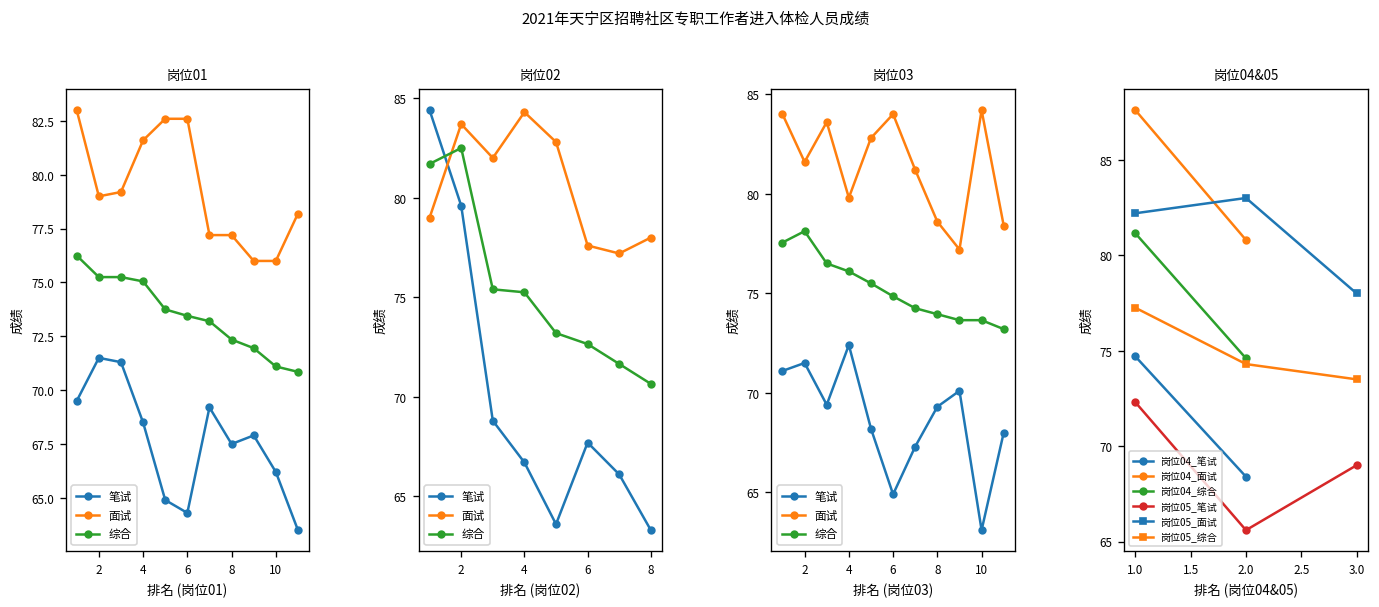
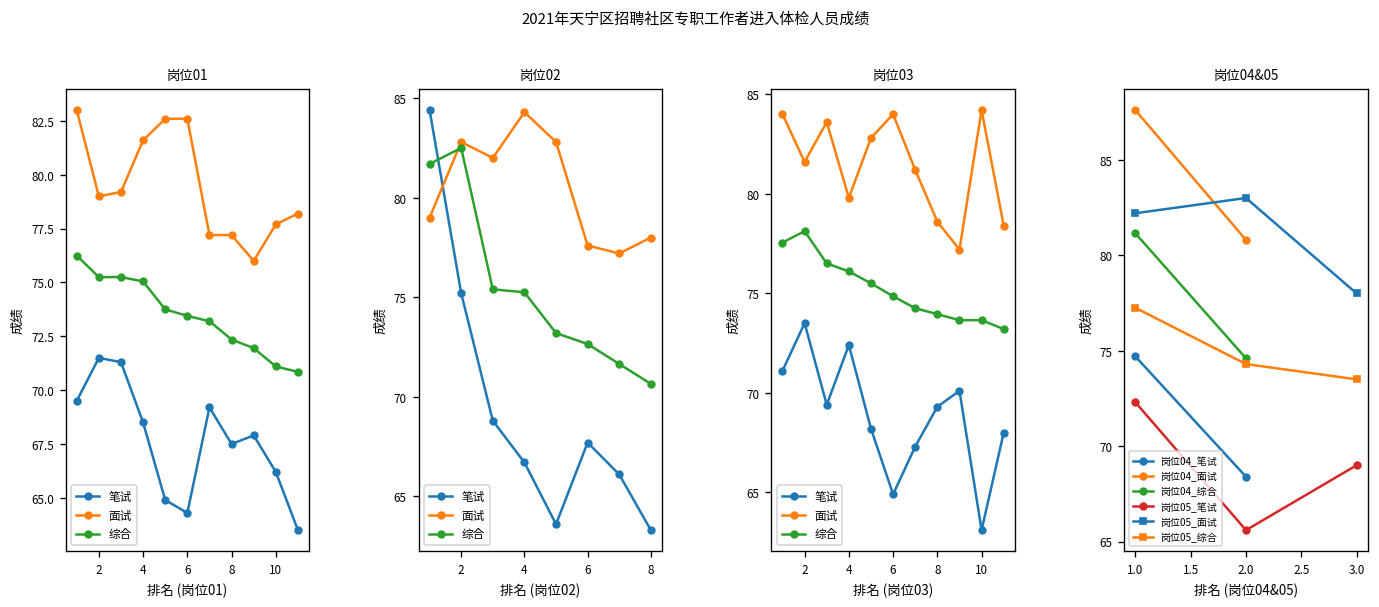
岗位01, 面试, 10: 76.0 -> 77.7
岗位02, 笔试, 2: 79.6 -> 75.2
岗位02, 面试, 2: 83.7 -> 82.8
岗位03, 笔试, 2: 71.5 -> 73.5
